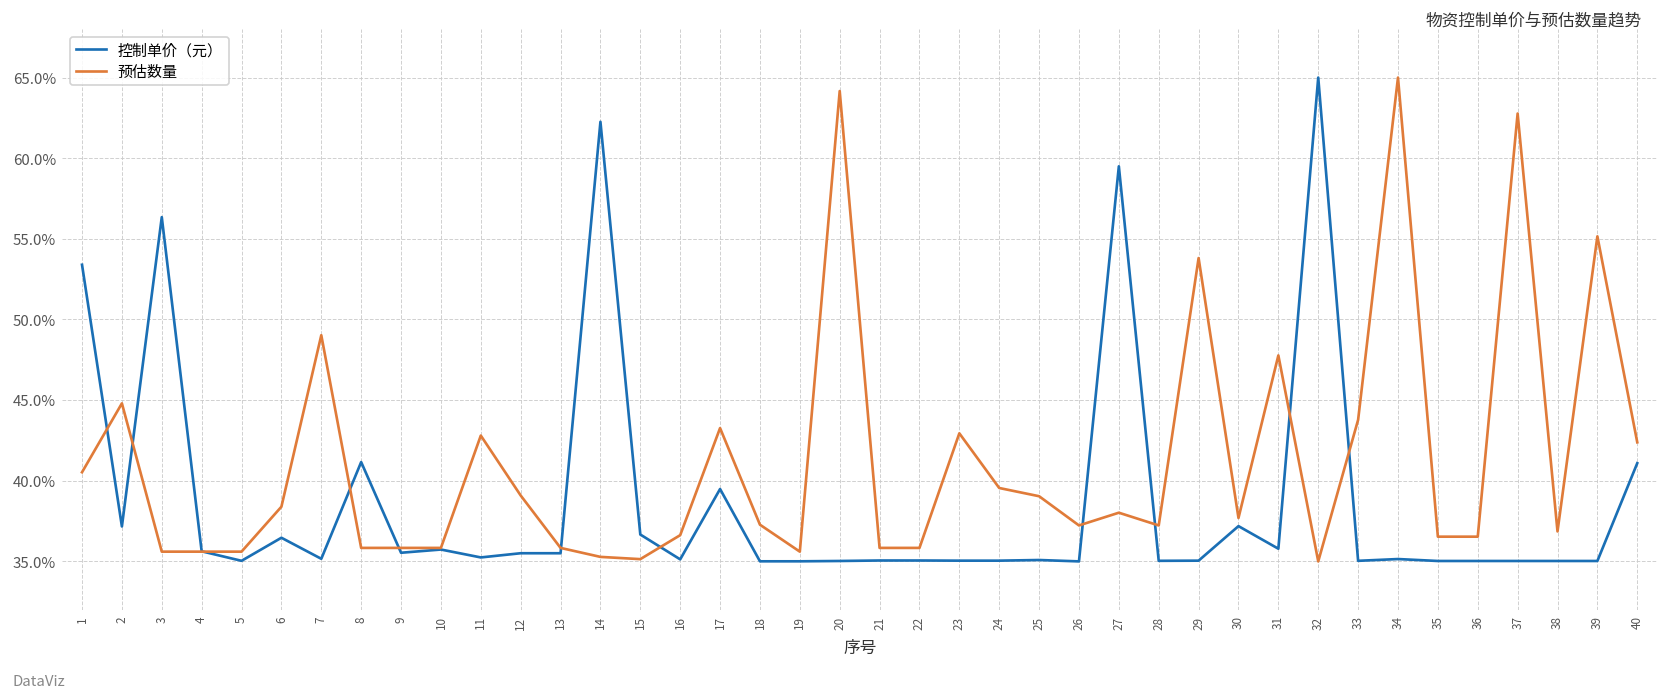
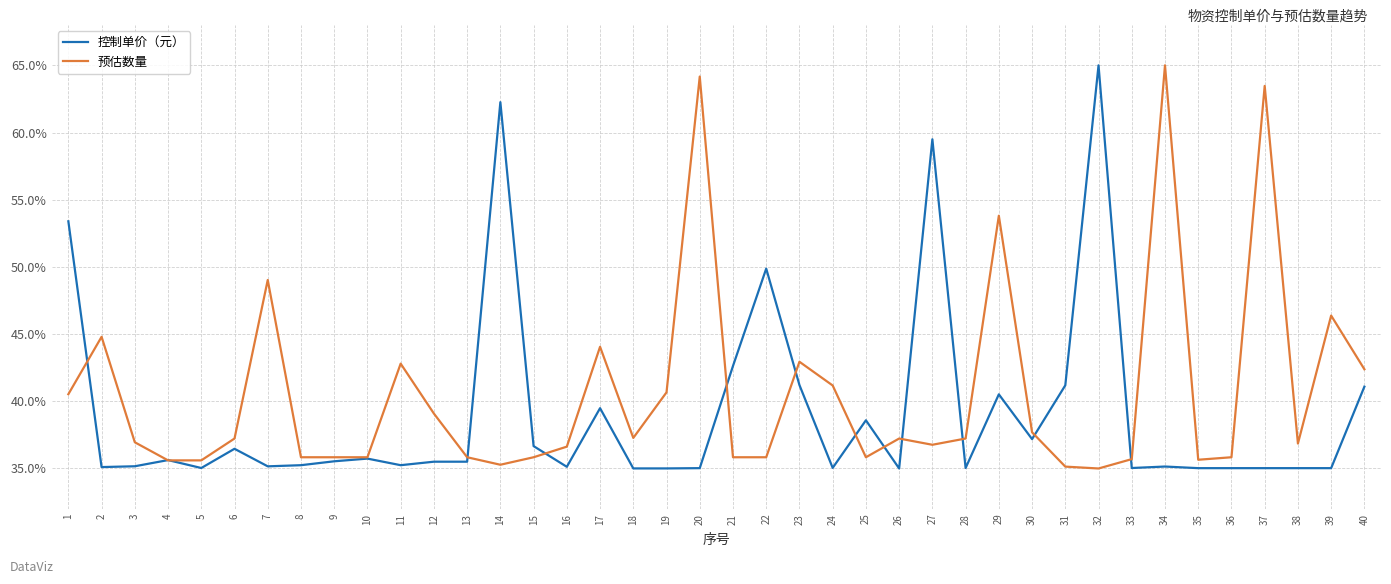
控制单价（元）, 2: 37.2% -> 35.1%
控制单价（元）, 3: 56.3% -> 35.2%
预估数量, 3: 35.6% -> 37.0%
预估数量, 6: 38.4% -> 37.2%
控制单价（元）, 8: 41.2% -> 35.2%
预估数量, 15: 35.1% -> 35.8%
预估数量, 17: 43.3% -> 44.1%
预估数量, 19: 35.6% -> 40.7%
控制单价（元）, 21: 35.1% -> 42.6%
控制单价（元）, 22: 35.1% -> 49.9%
控制单价（元）, 23: 35.0% -> 41.2%
预估数量, 24: 39.6% -> 41.2%
控制单价（元）, 25: 35.1% -> 38.6%
预估数量, 25: 39.0% -> 35.8%
预估数量, 27: 38.0% -> 36.8%
控制单价（元）, 29: 35.0% -> 40.5%
控制单价（元）, 31: 35.8% -> 41.2%
预估数量, 31: 47.8% -> 35.1%
预估数量, 33: 43.8% -> 35.7%
预估数量, 35: 36.5% -> 35.7%
预估数量, 36: 36.5% -> 35.8%
预估数量, 37: 62.8% -> 63.5%
预估数量, 39: 55.2% -> 46.4%
